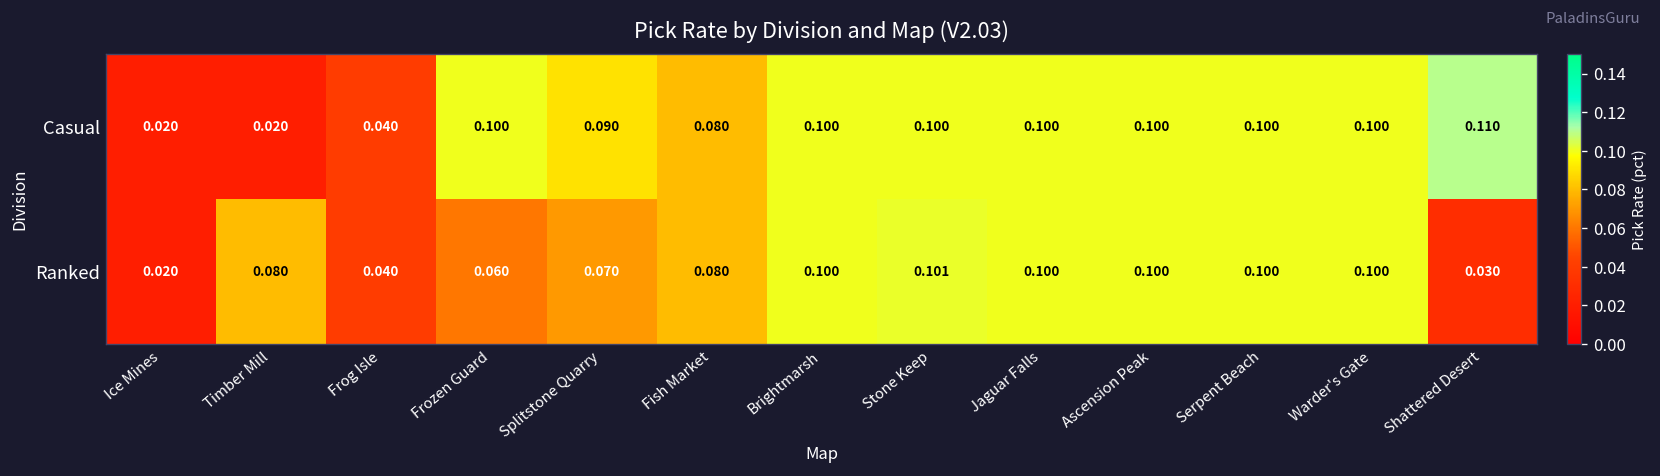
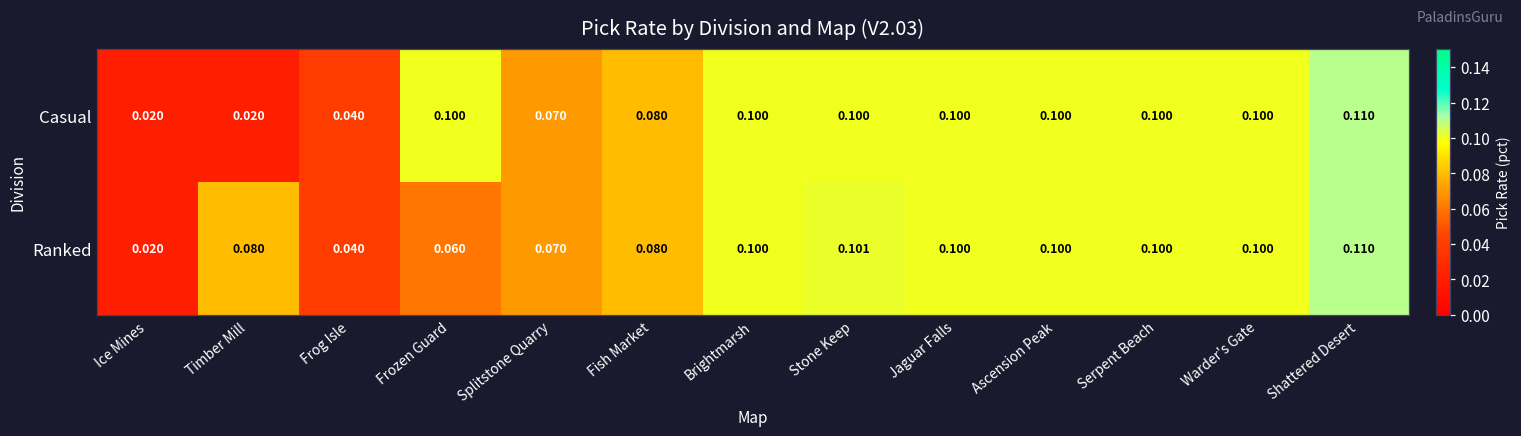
Casual, Splitstone Quarry: 0.090 -> 0.070
Ranked, Shattered Desert: 0.030 -> 0.110
